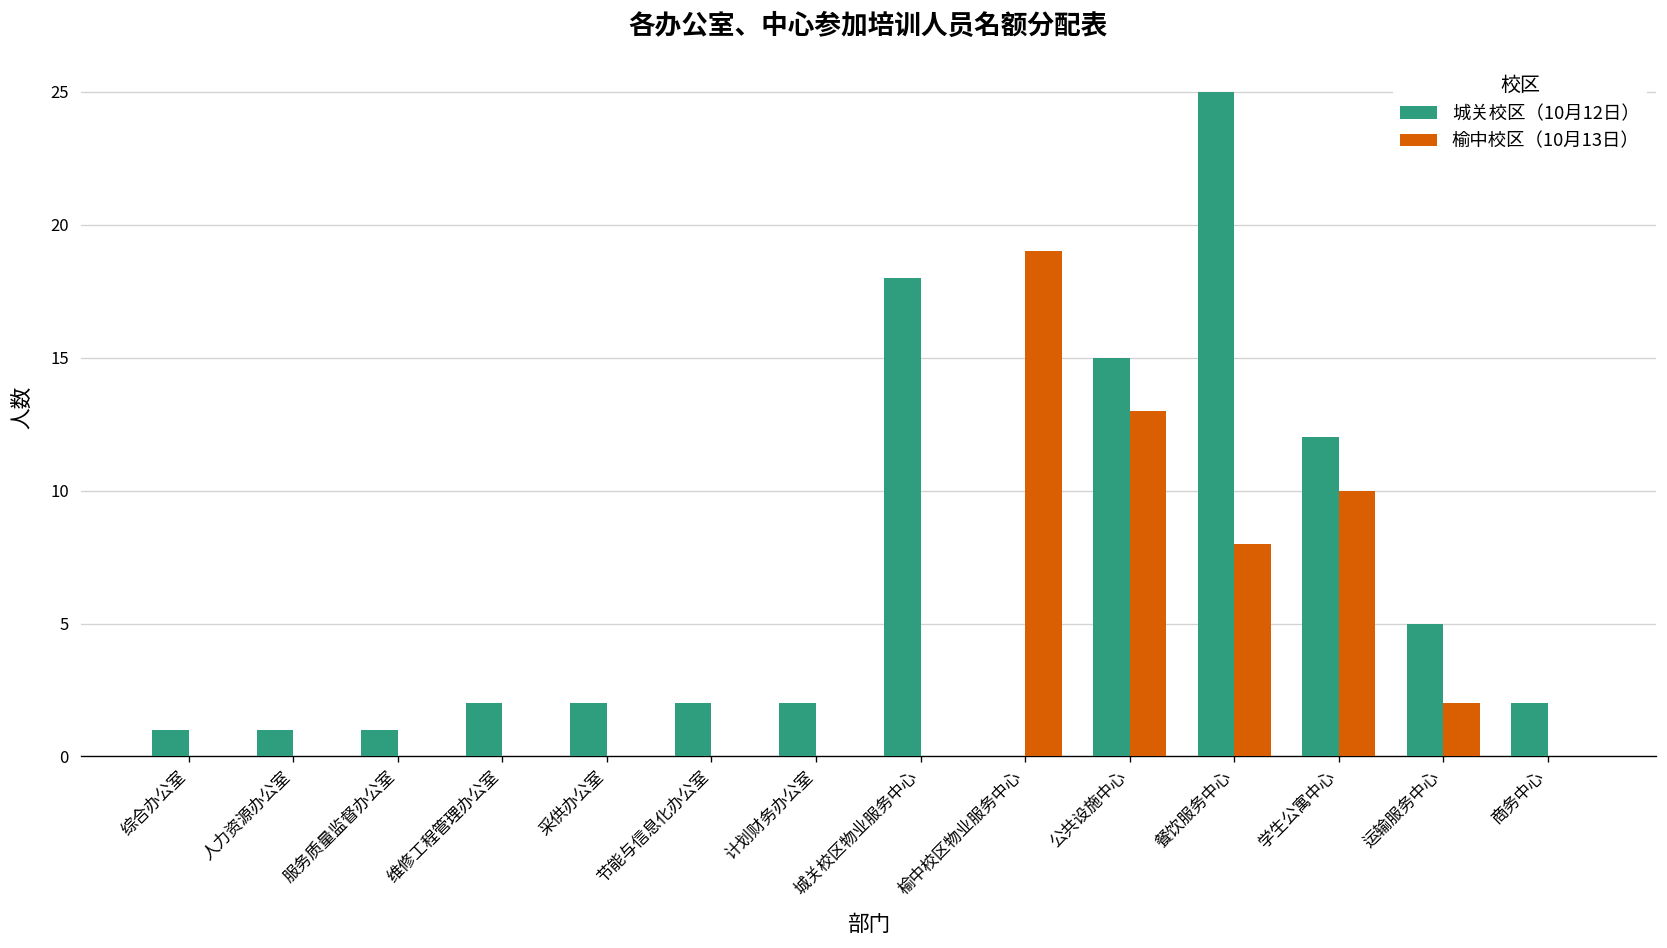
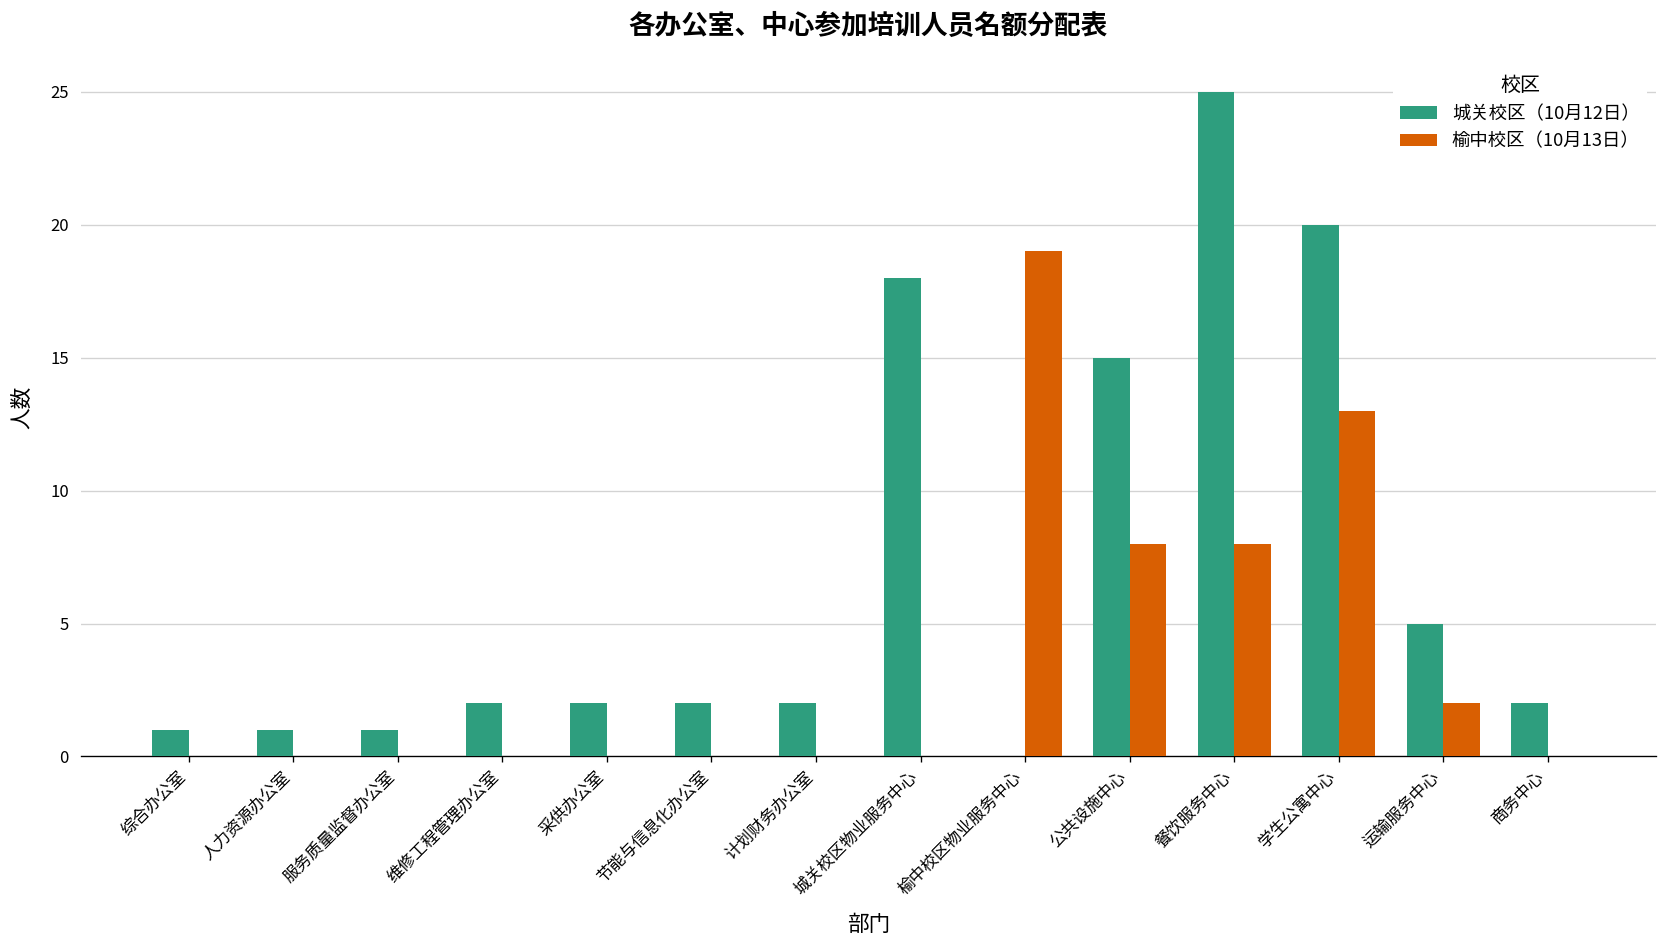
榆中校区（10月13日）, 公共设施中心: 13 -> 8
城关校区（10月12日）, 学生公寓中心: 12 -> 20
榆中校区（10月13日）, 学生公寓中心: 10 -> 13
